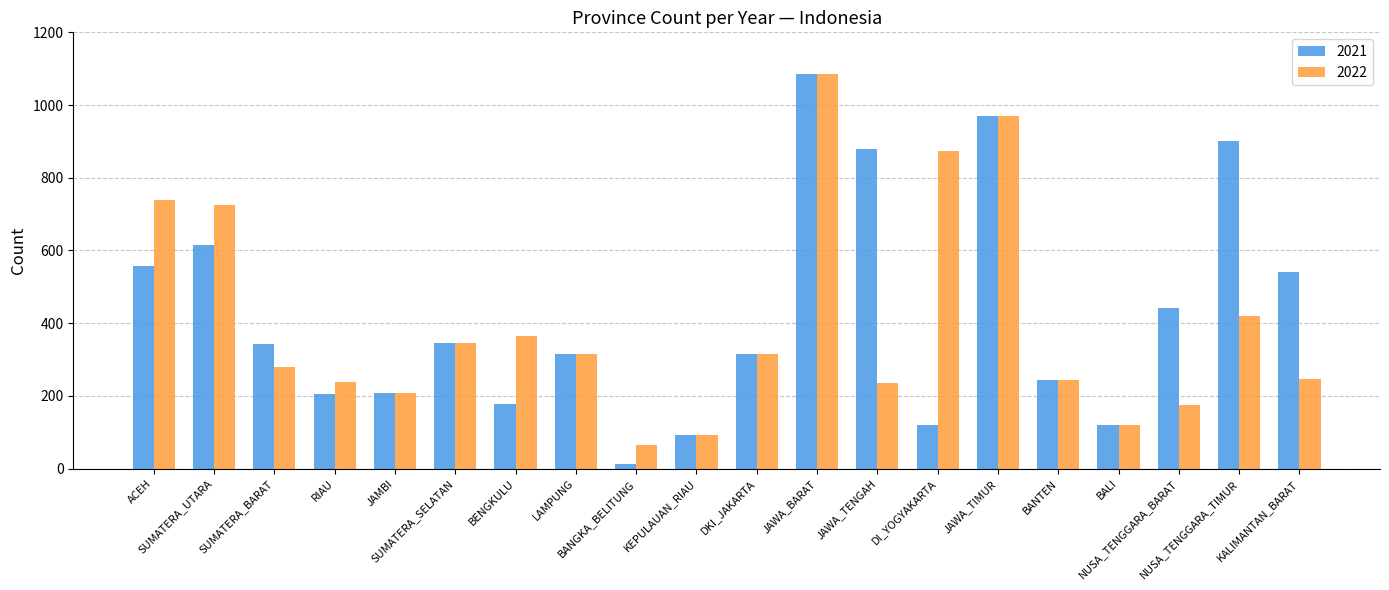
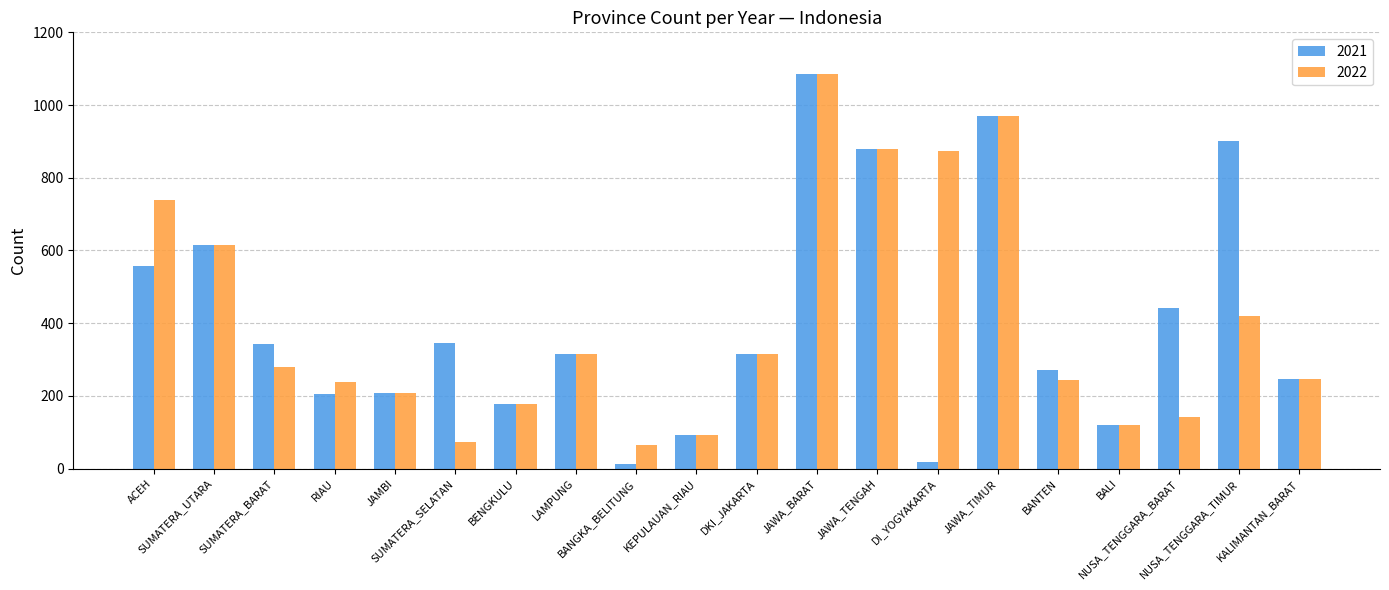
2022, SUMATERA_UTARA: 730 -> 620
2022, SUMATERA_SELATAN: 350 -> 70
2022, BENGKULU: 370 -> 180
2022, JAWA_TENGAH: 240 -> 880
2021, DI_YOGYAKARTA: 120 -> 20
2021, BANTEN: 250 -> 270
2022, NUSA_TENGGARA_BARAT: 180 -> 140
2021, KALIMANTAN_BARAT: 540 -> 250
